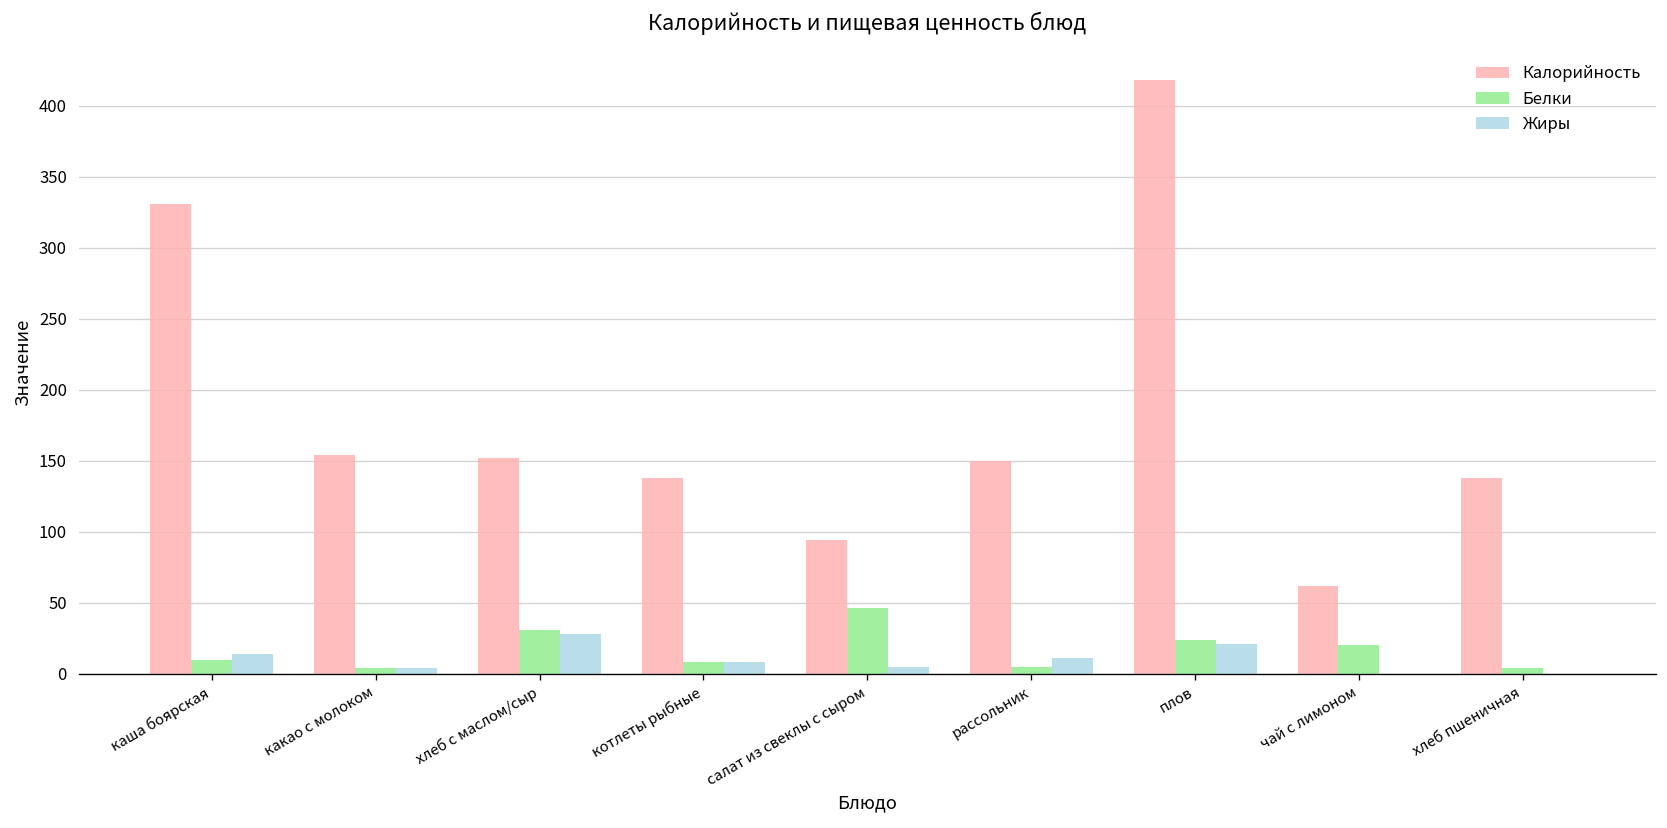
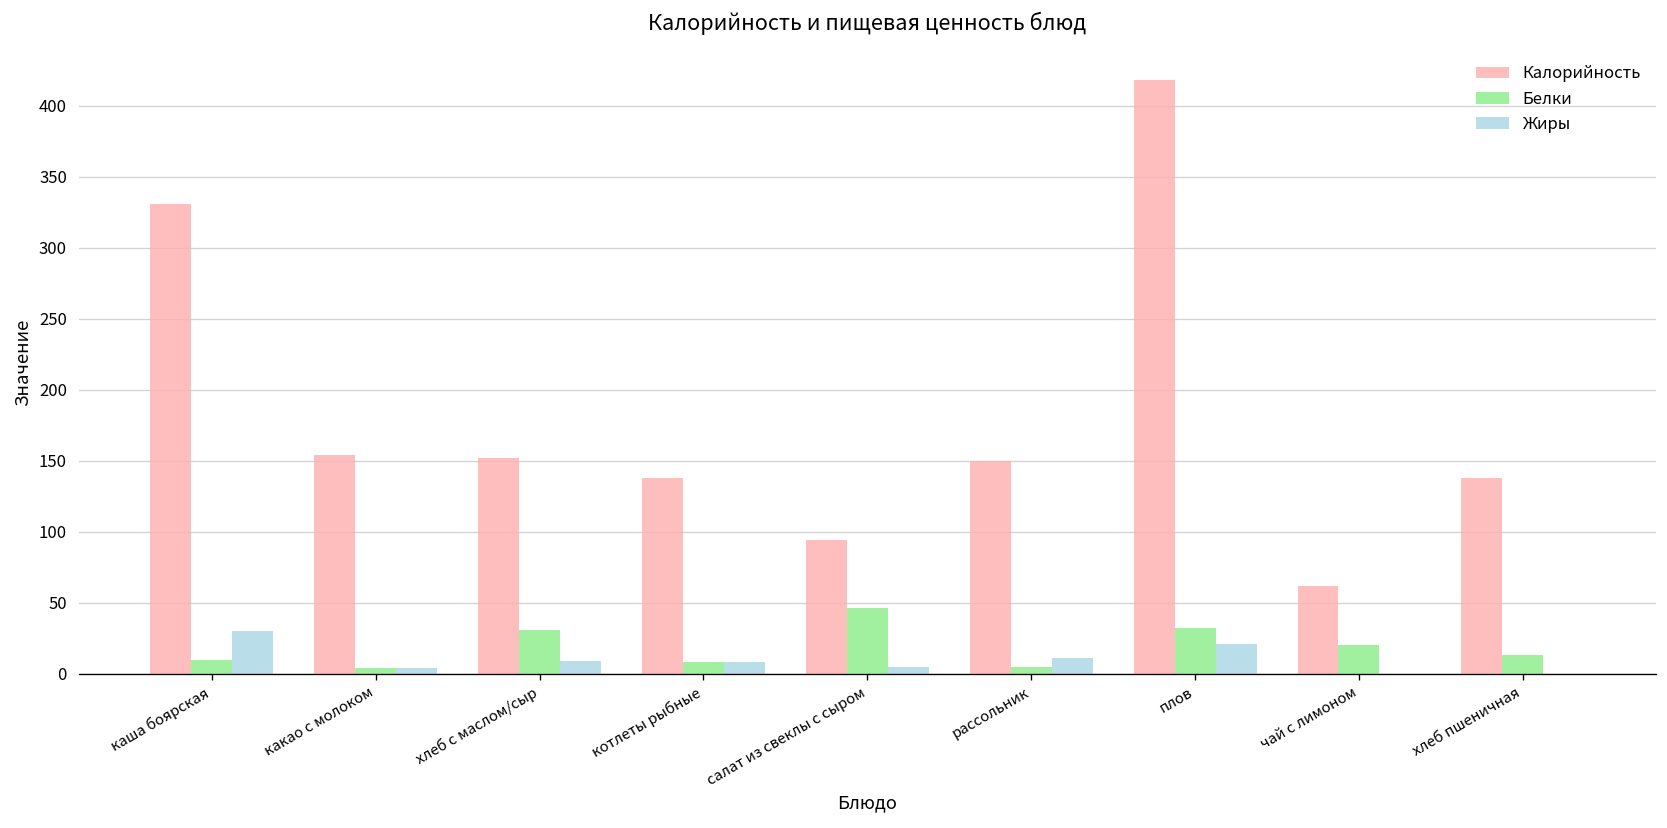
Жиры, каша боярская: 14 -> 30
Жиры, хлеб с маслом/сыр: 28 -> 9
Белки, плов: 24 -> 32
Белки, хлеб пшеничная: 4 -> 13
